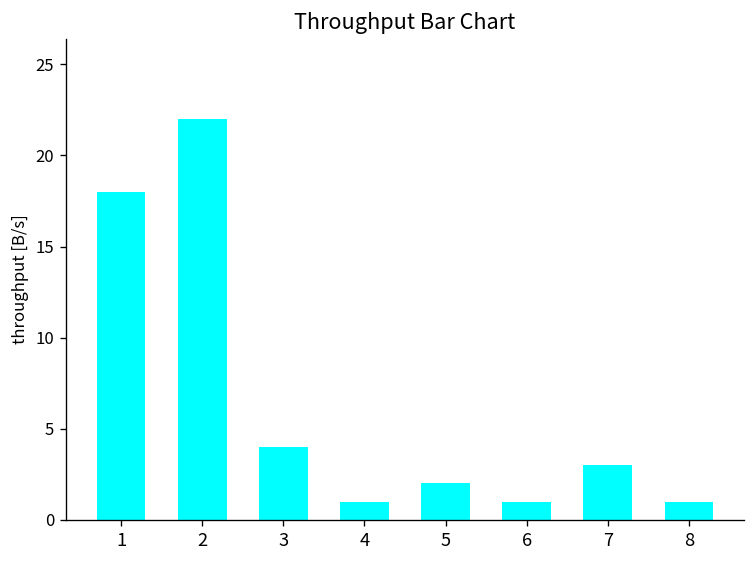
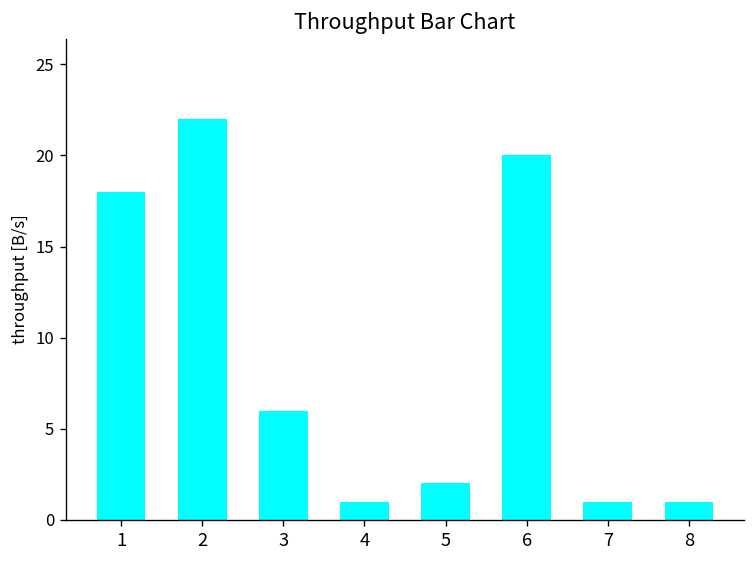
3: 4 -> 6
6: 1 -> 20
7: 3 -> 1
